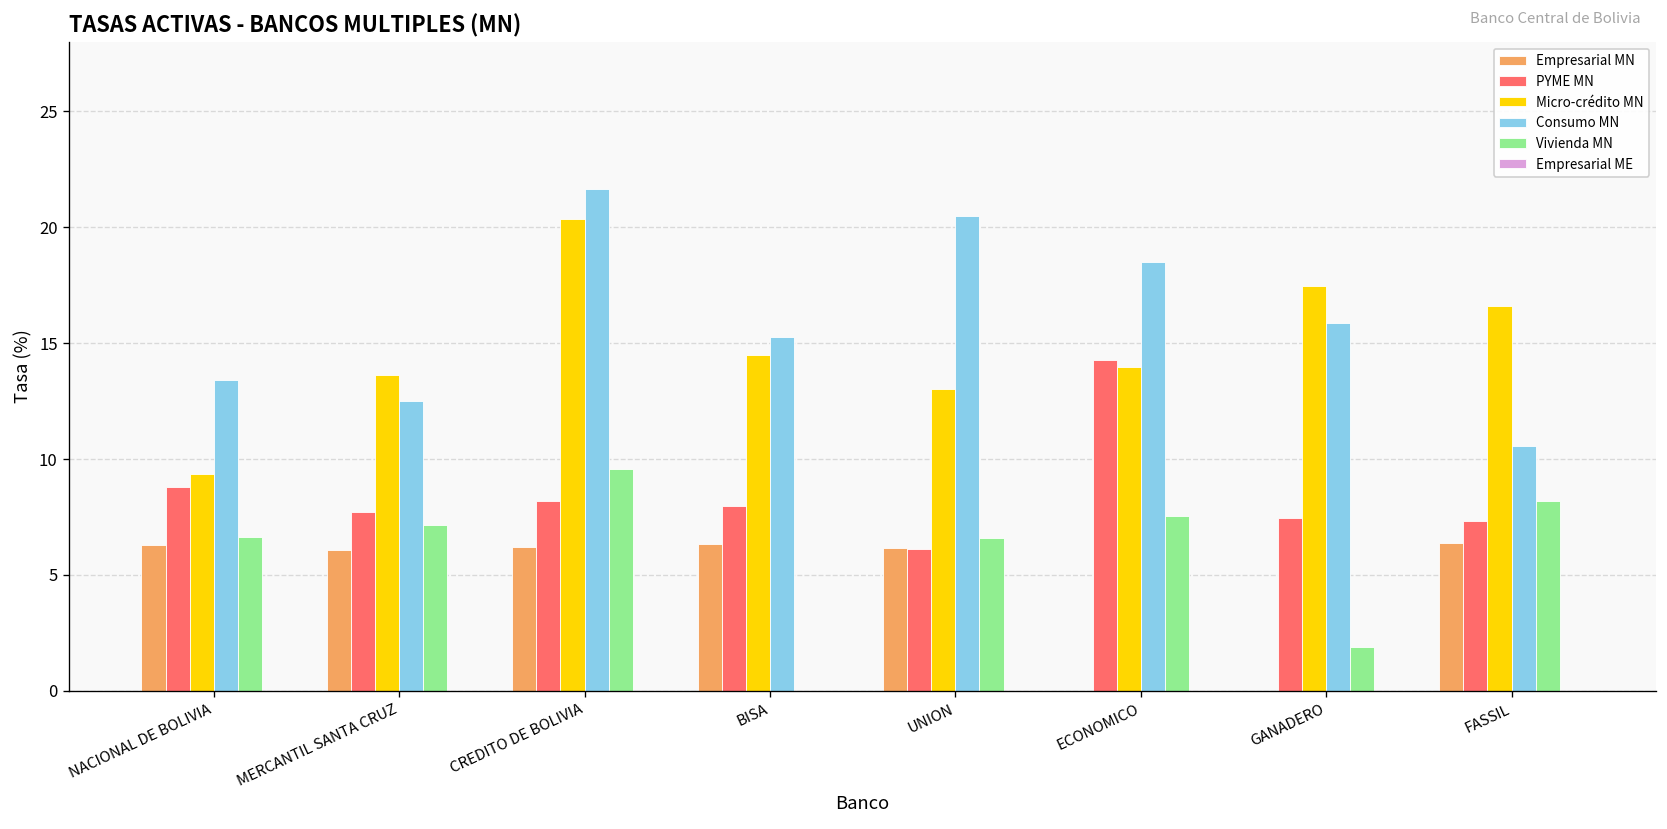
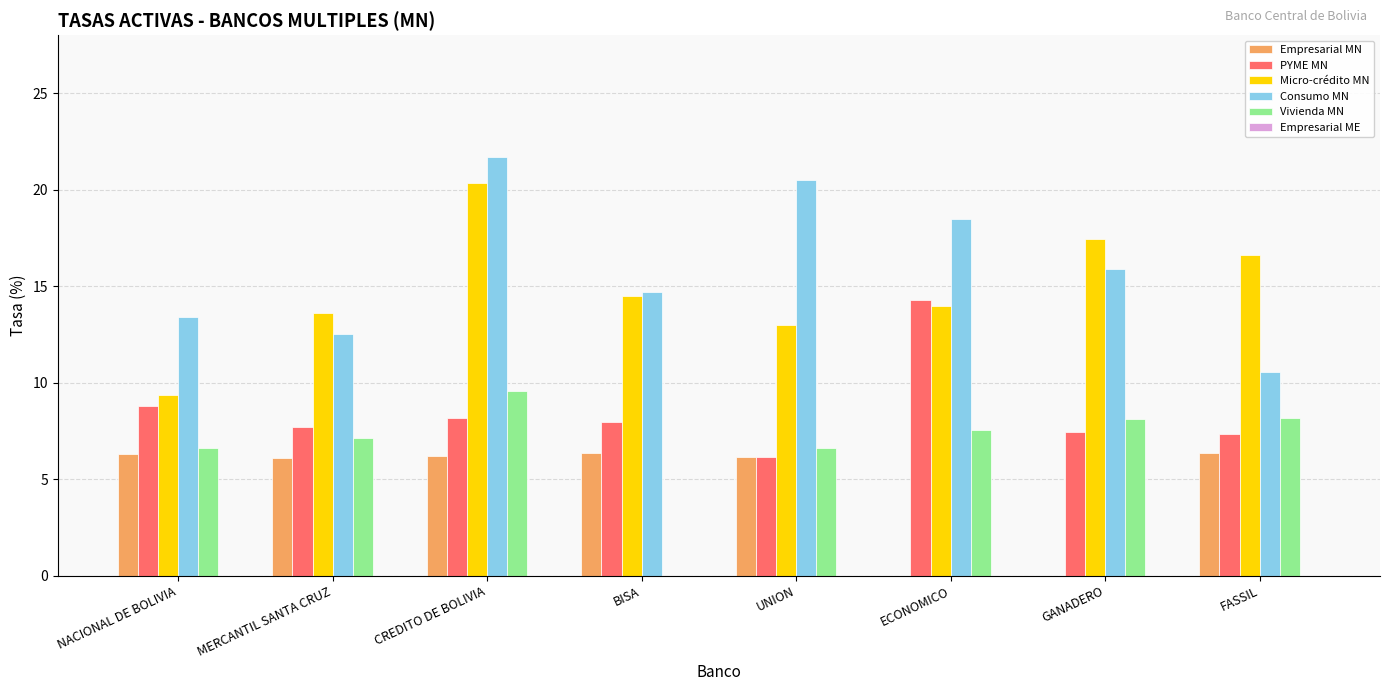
Consumo MN, BISA: 15.3 -> 14.7
Vivienda MN, GANADERO: 1.9 -> 8.1
